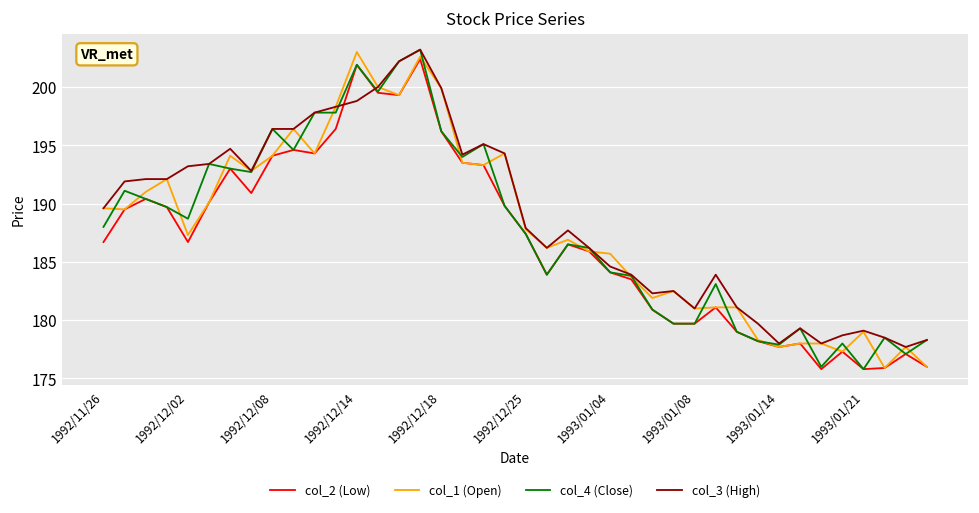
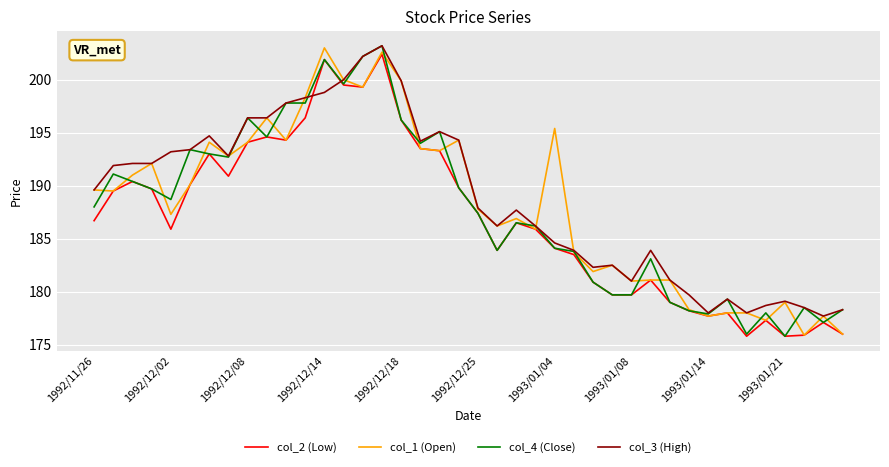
col_2 (Low), 1992/12/02: 186.7 -> 185.9
col_1 (Open), 1993/01/04: 185.7 -> 195.4
